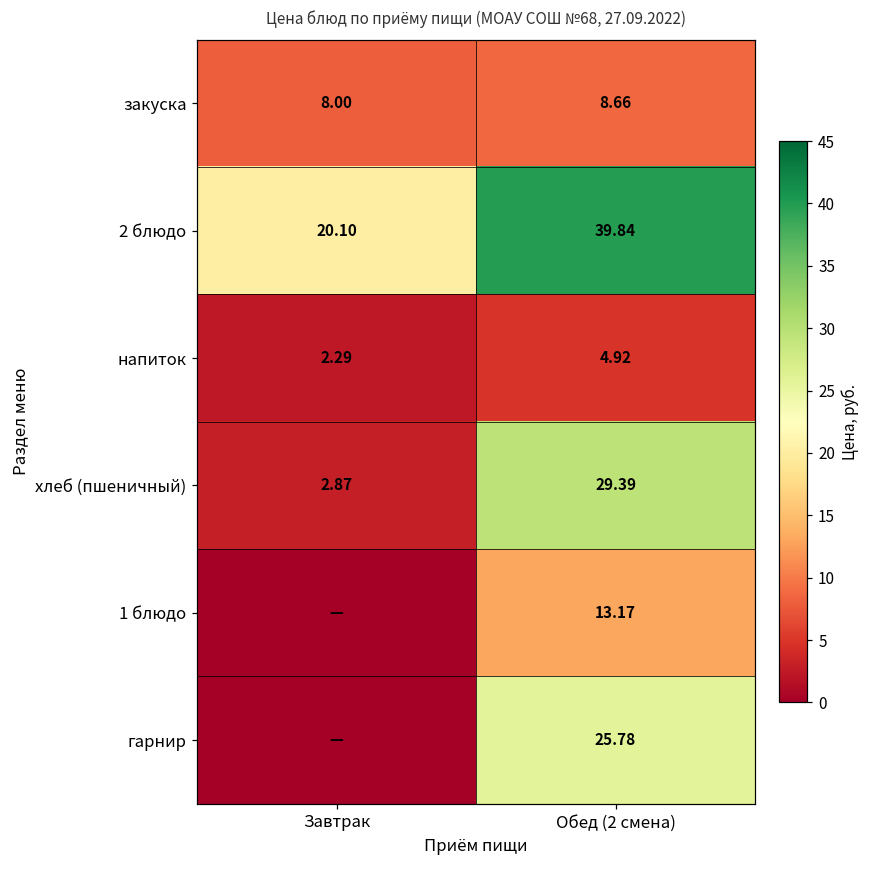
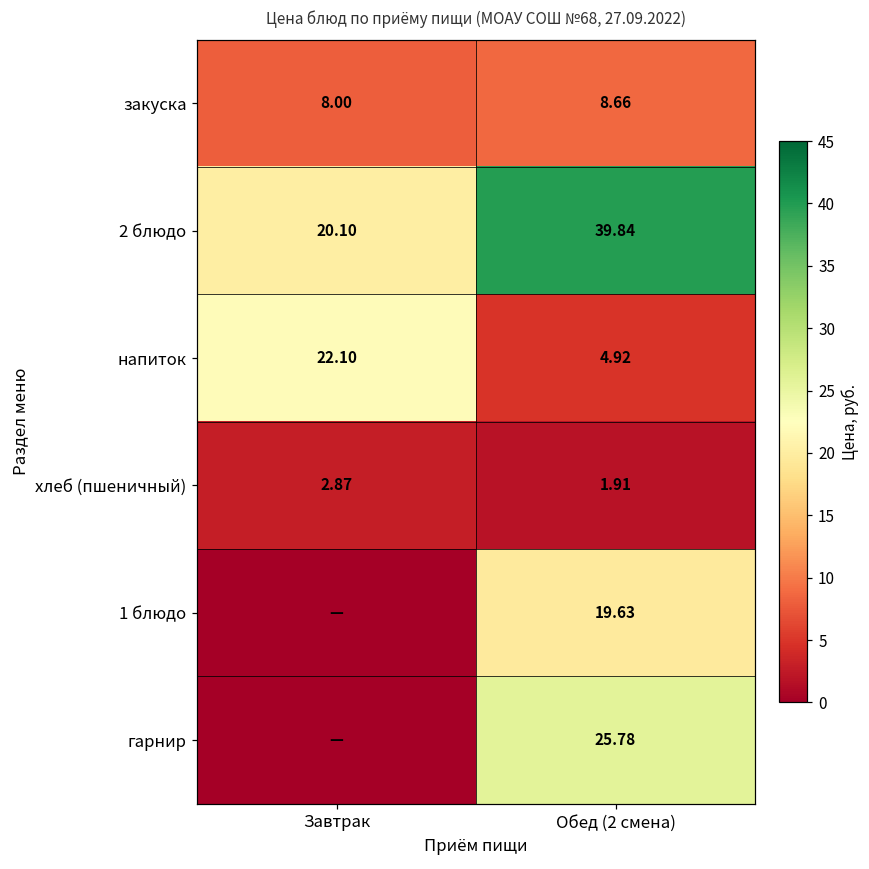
напиток, Завтрак: 2.29 -> 22.10
хлеб (пшеничный), Обед (2 смена): 29.39 -> 1.91
1 блюдо, Обед (2 смена): 13.17 -> 19.63
